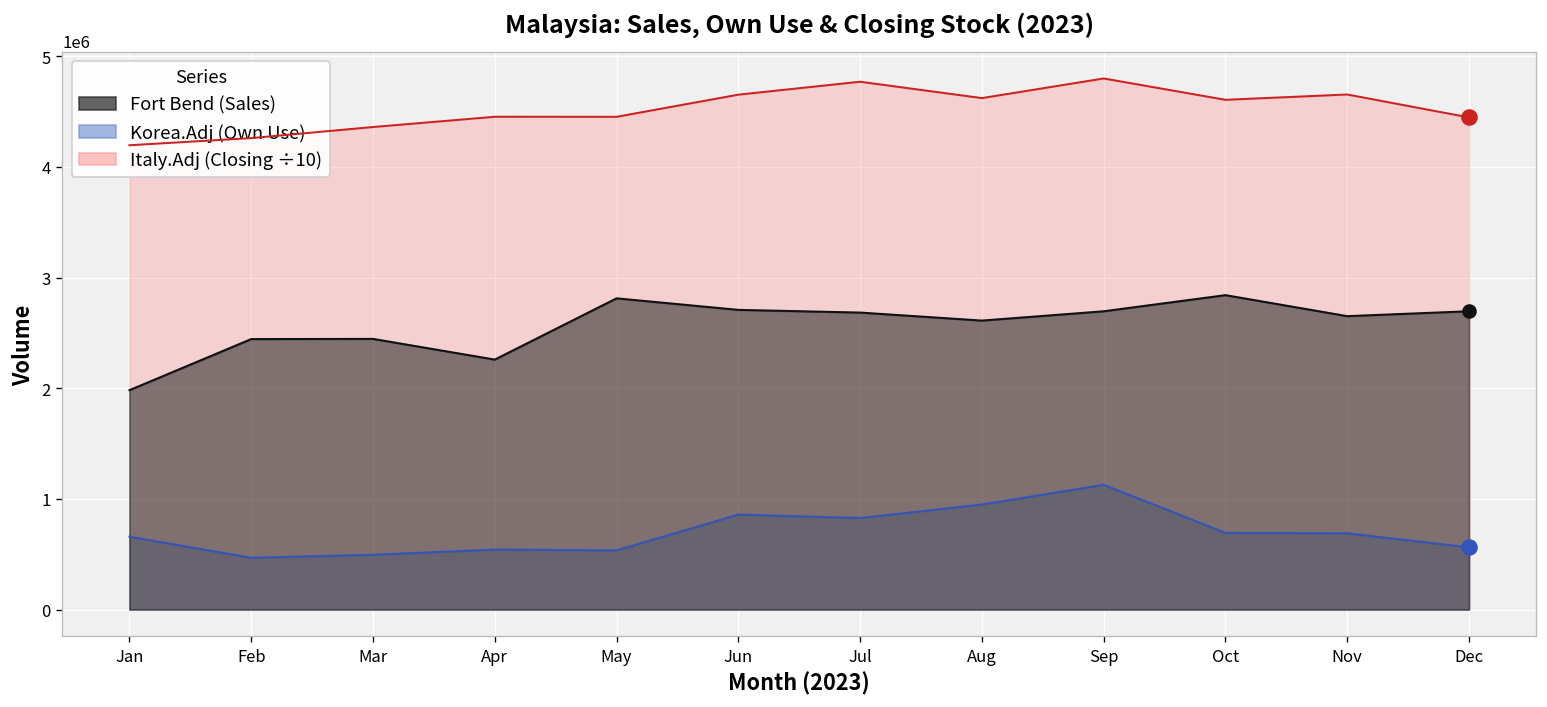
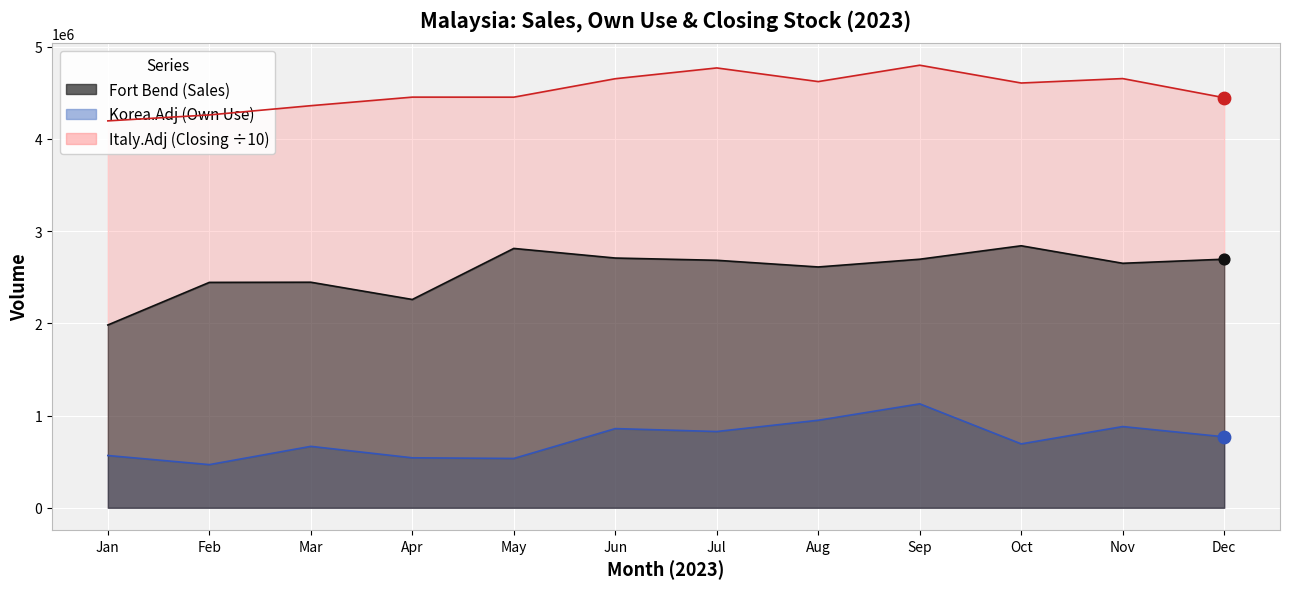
Korea.Adj (Own Use), Jan: 700000 -> 600000
Korea.Adj (Own Use), Mar: 500000 -> 700000
Korea.Adj (Own Use), Nov: 700000 -> 900000
Korea.Adj (Own Use), Dec: 600000 -> 800000
